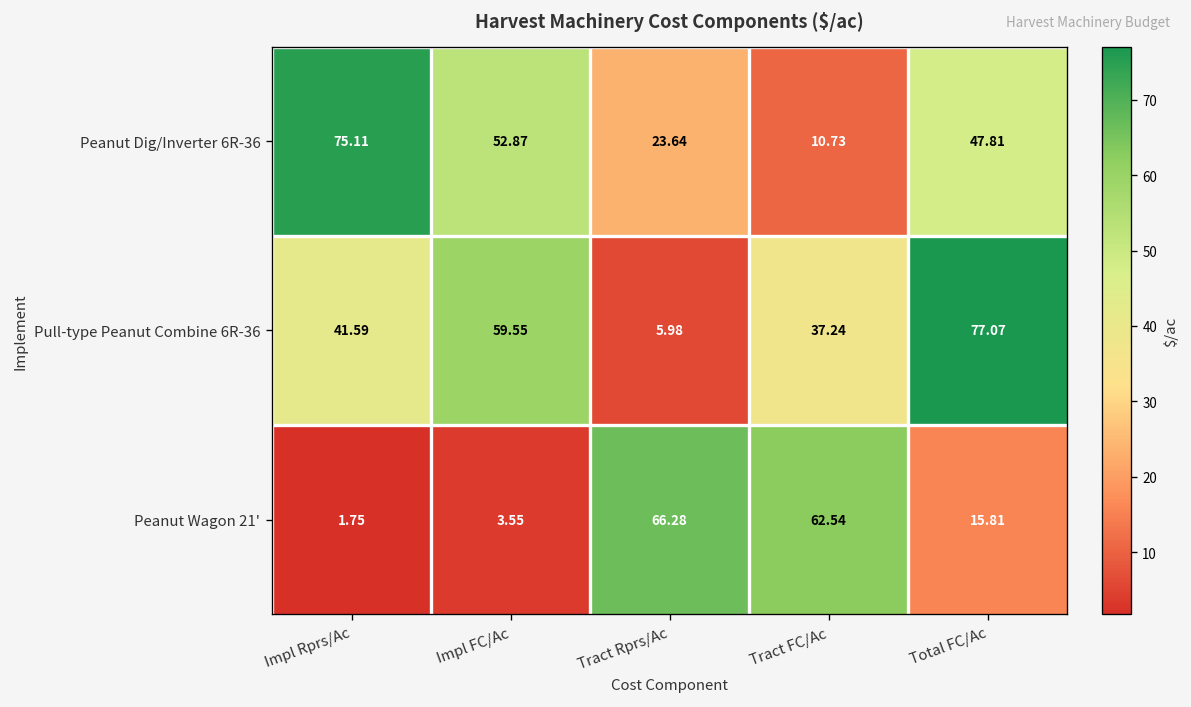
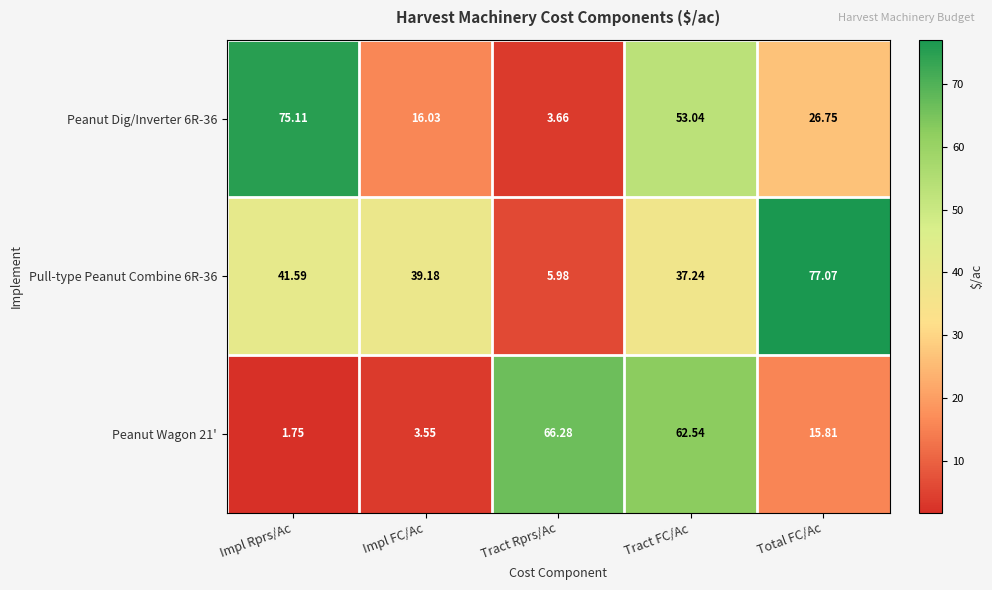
Peanut Dig/Inverter 6R-36, Impl FC/Ac: 52.87 -> 16.03
Peanut Dig/Inverter 6R-36, Tract Rprs/Ac: 23.64 -> 3.66
Peanut Dig/Inverter 6R-36, Tract FC/Ac: 10.73 -> 53.04
Peanut Dig/Inverter 6R-36, Total FC/Ac: 47.81 -> 26.75
Pull-type Peanut Combine 6R-36, Impl FC/Ac: 59.55 -> 39.18
